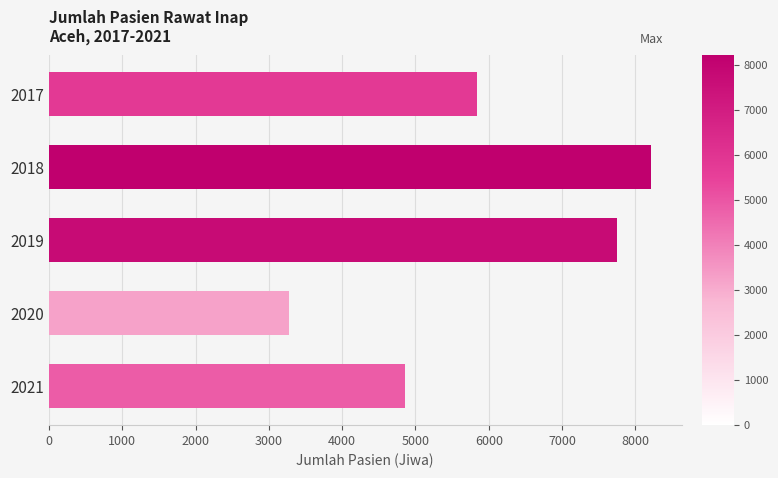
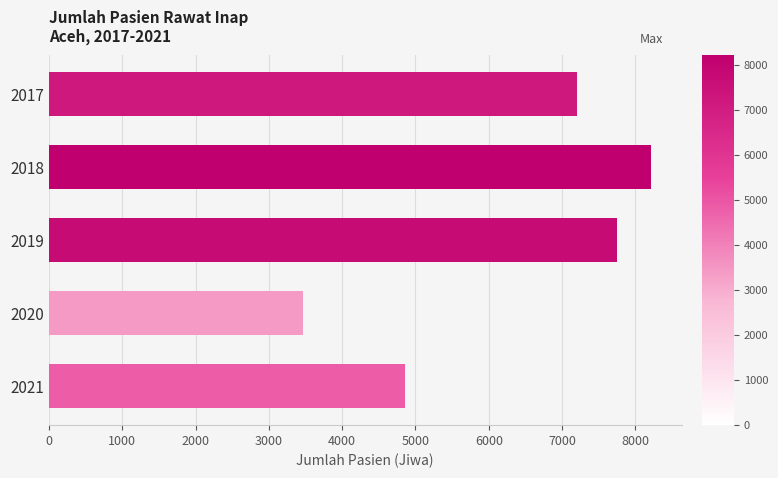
2017: 5800 -> 7200
2020: 3300 -> 3500
